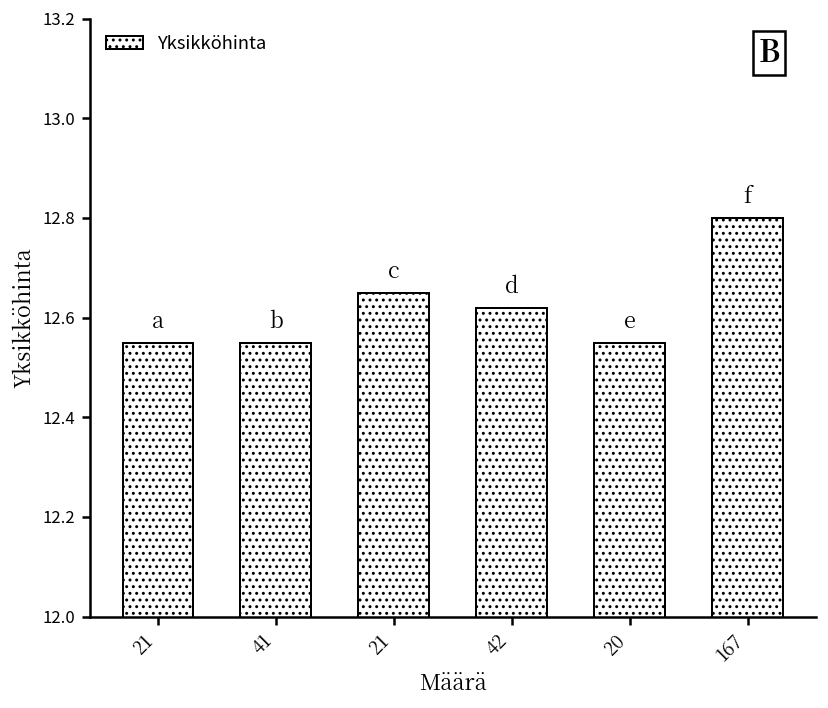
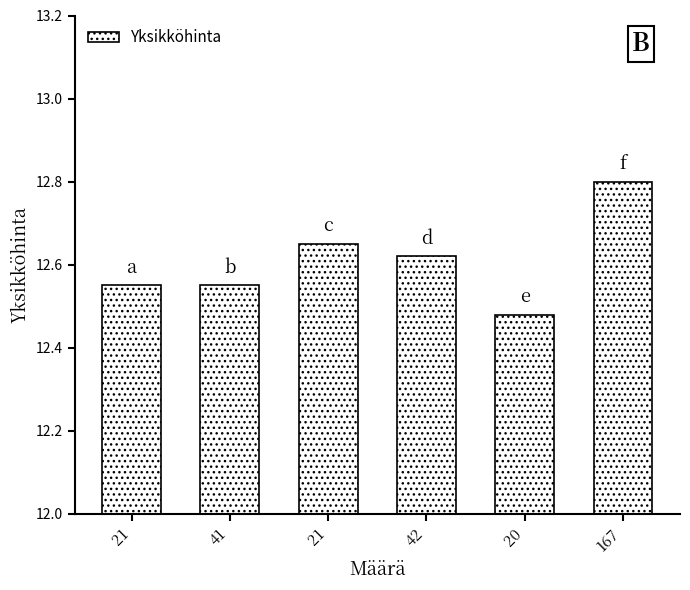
20: 12.55 -> 12.48
